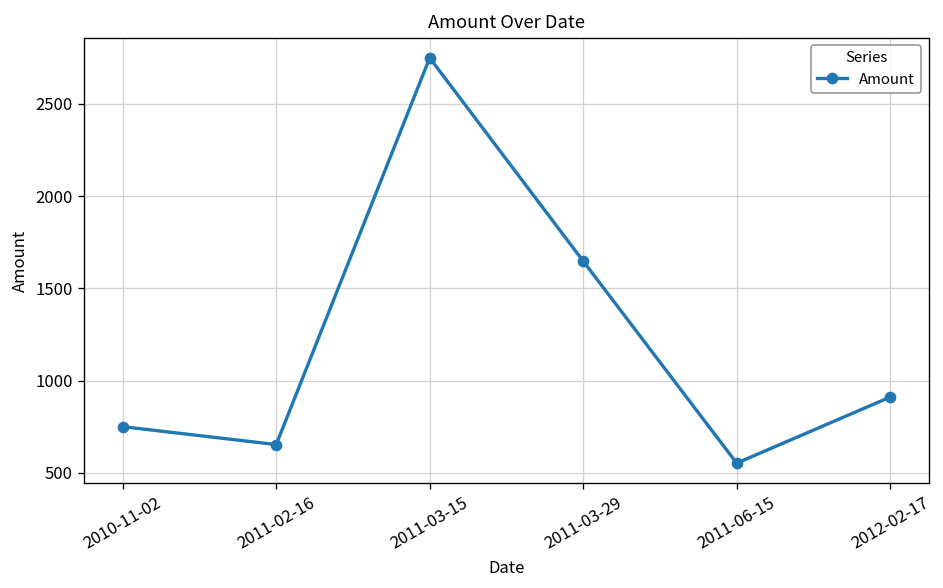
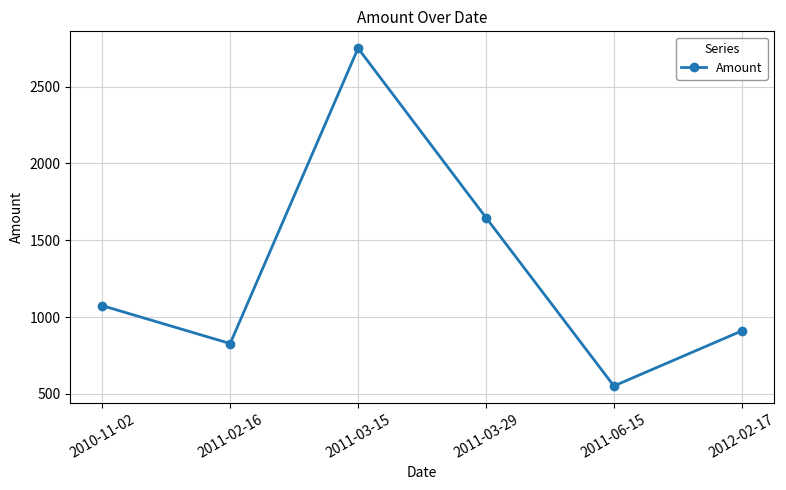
2010-11-02: 750 -> 1070
2011-02-16: 650 -> 830
